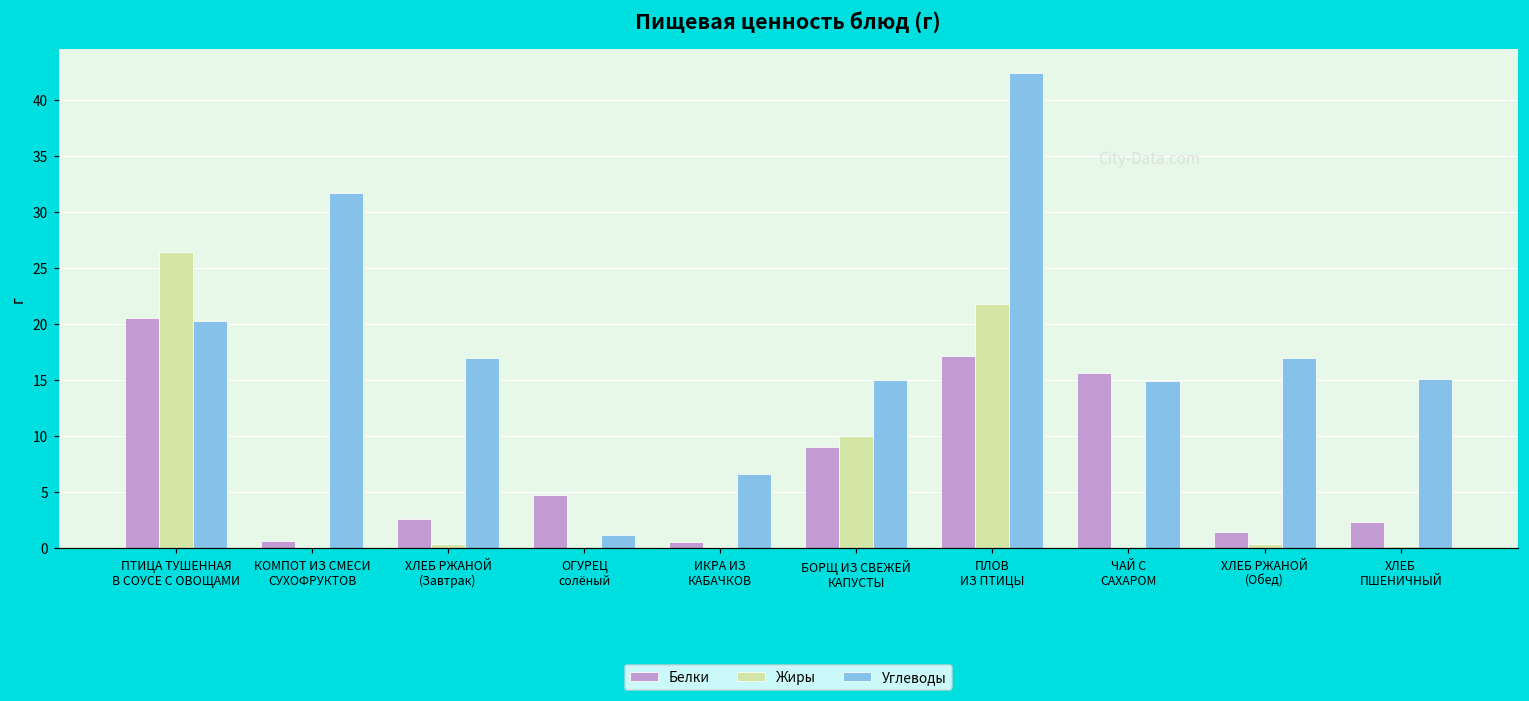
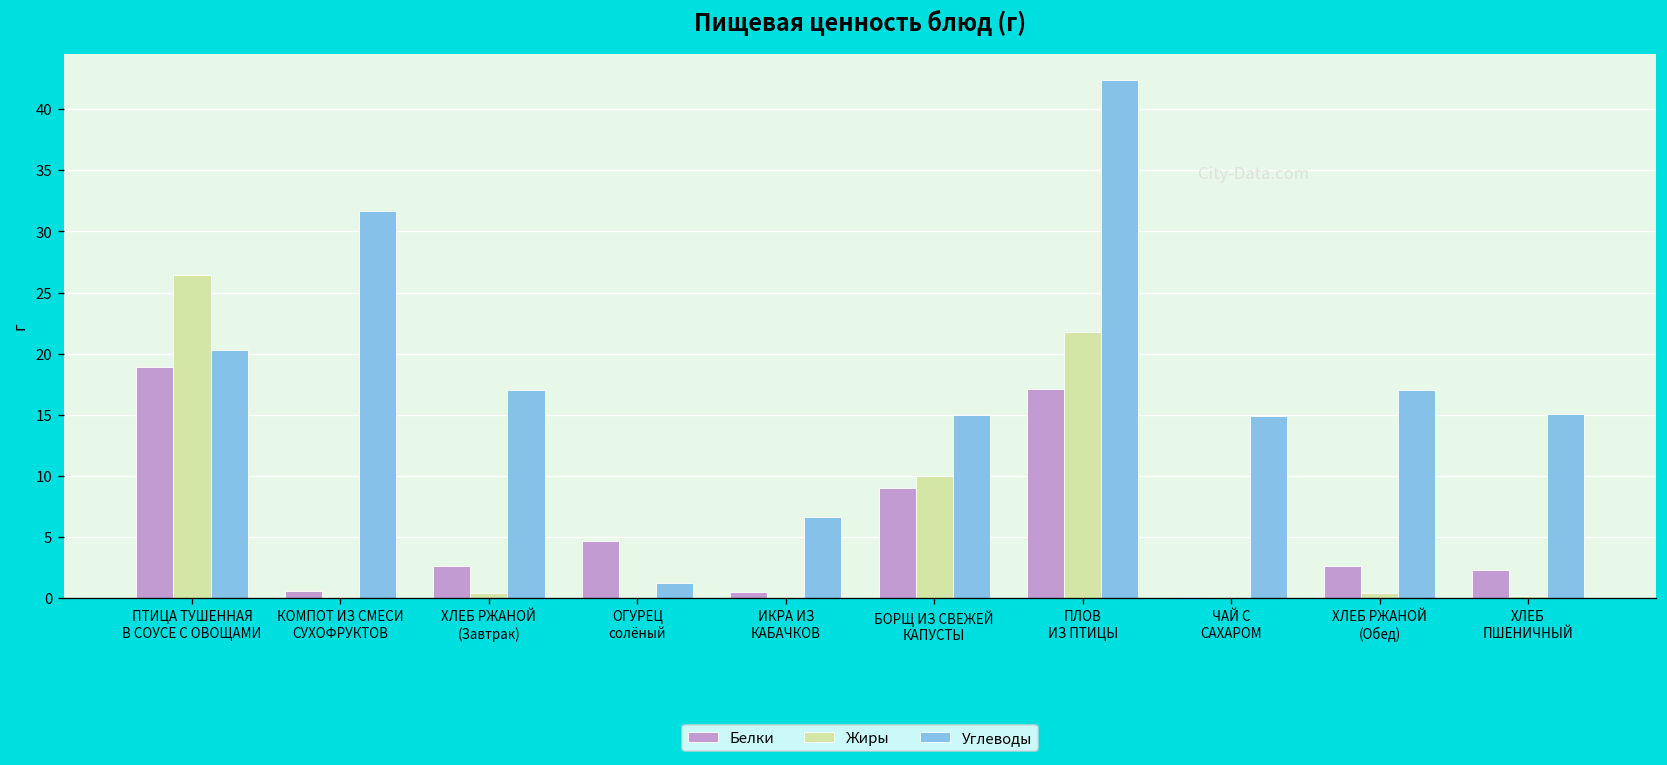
Белки, ПТИЦА ТУШЕННАЯ В СОУСЕ С ОВОЩАМИ: 20.5 -> 18.9
Белки, ЧАЙ С САХАРОМ: 15.6 -> 0.1
Белки, ХЛЕБ РЖАНОЙ (Обед): 1.4 -> 2.6
